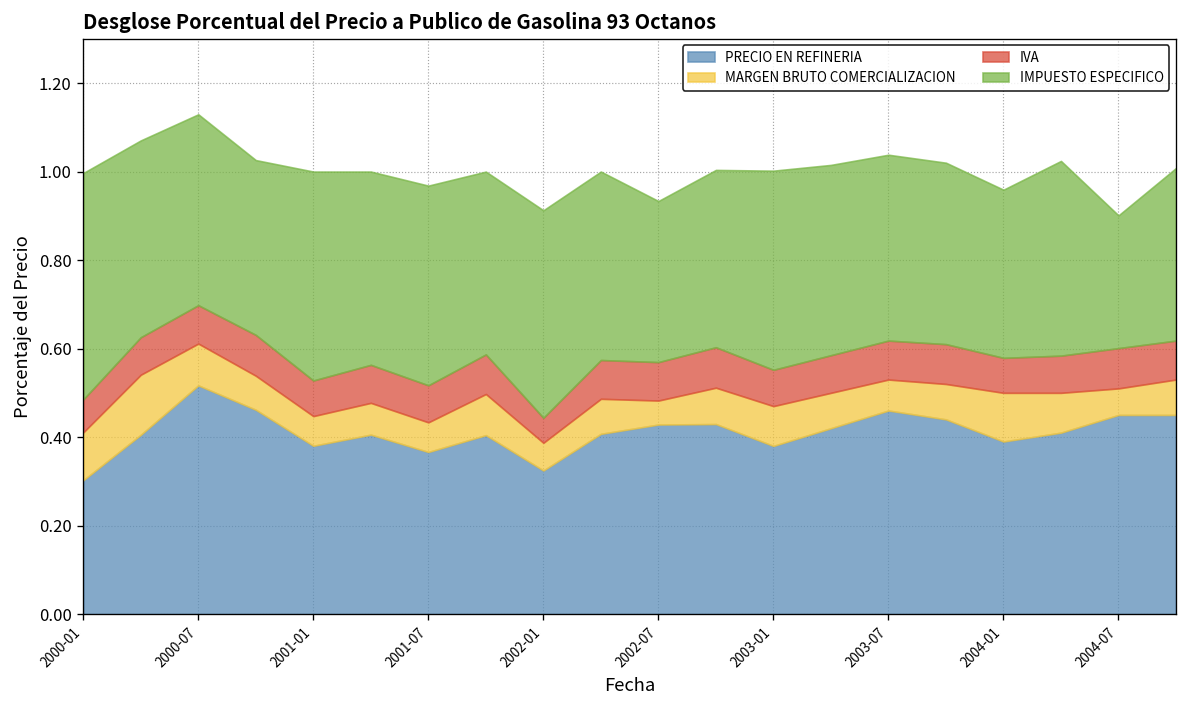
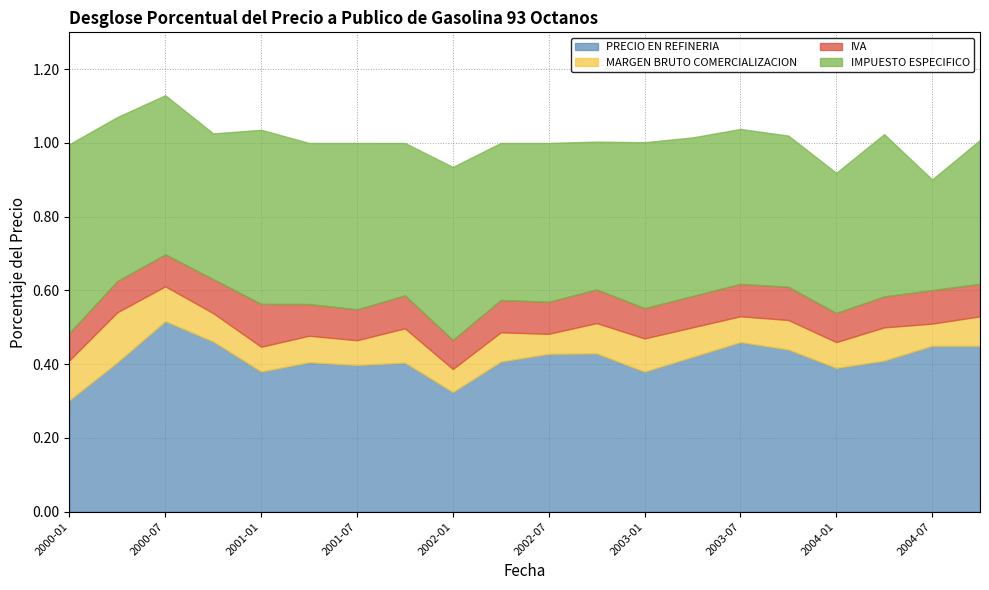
IVA, 2001-01: 0.08 -> 0.12
PRECIO EN REFINERIA, 2001-07: 0.37 -> 0.40
IVA, 2002-01: 0.06 -> 0.08
IMPUESTO ESPECIFICO, 2002-07: 0.36 -> 0.43
MARGEN BRUTO COMERCIALIZACION, 2004-01: 0.11 -> 0.07
